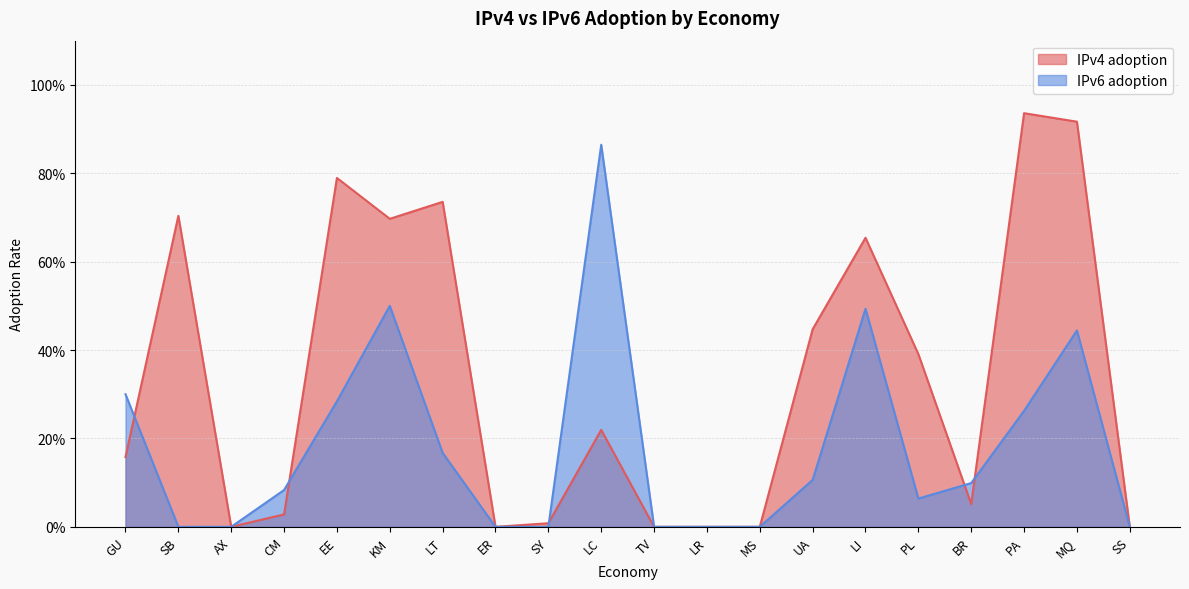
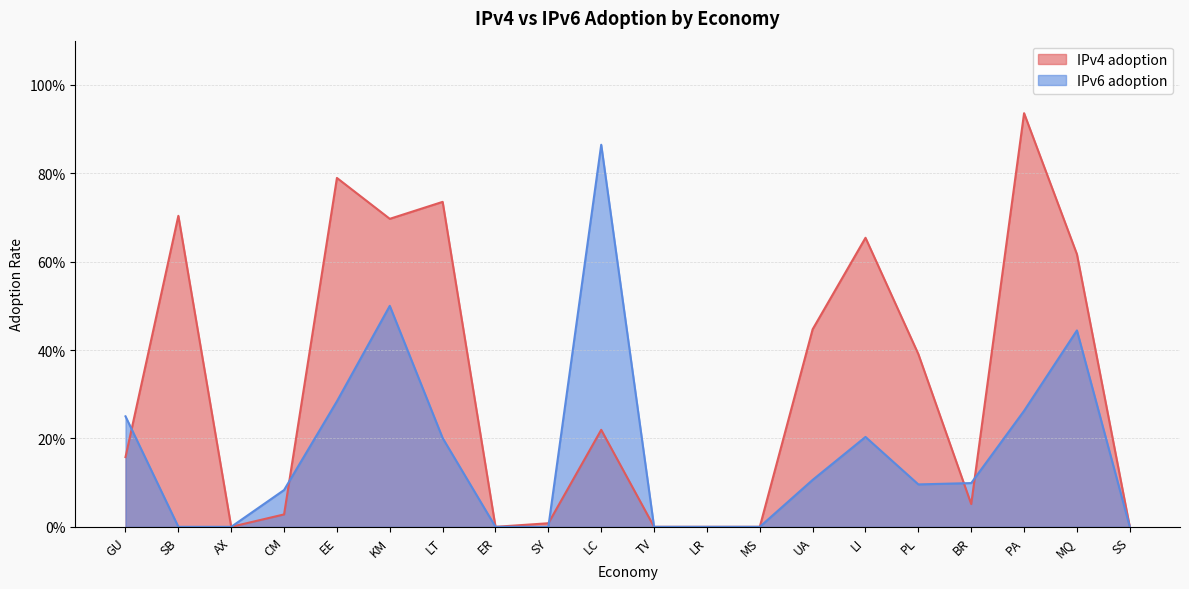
IPv6 adoption, GU: 30% -> 25%
IPv6 adoption, LT: 17% -> 20%
IPv6 adoption, LI: 49% -> 20%
IPv6 adoption, PL: 6% -> 10%
IPv4 adoption, MQ: 92% -> 62%
